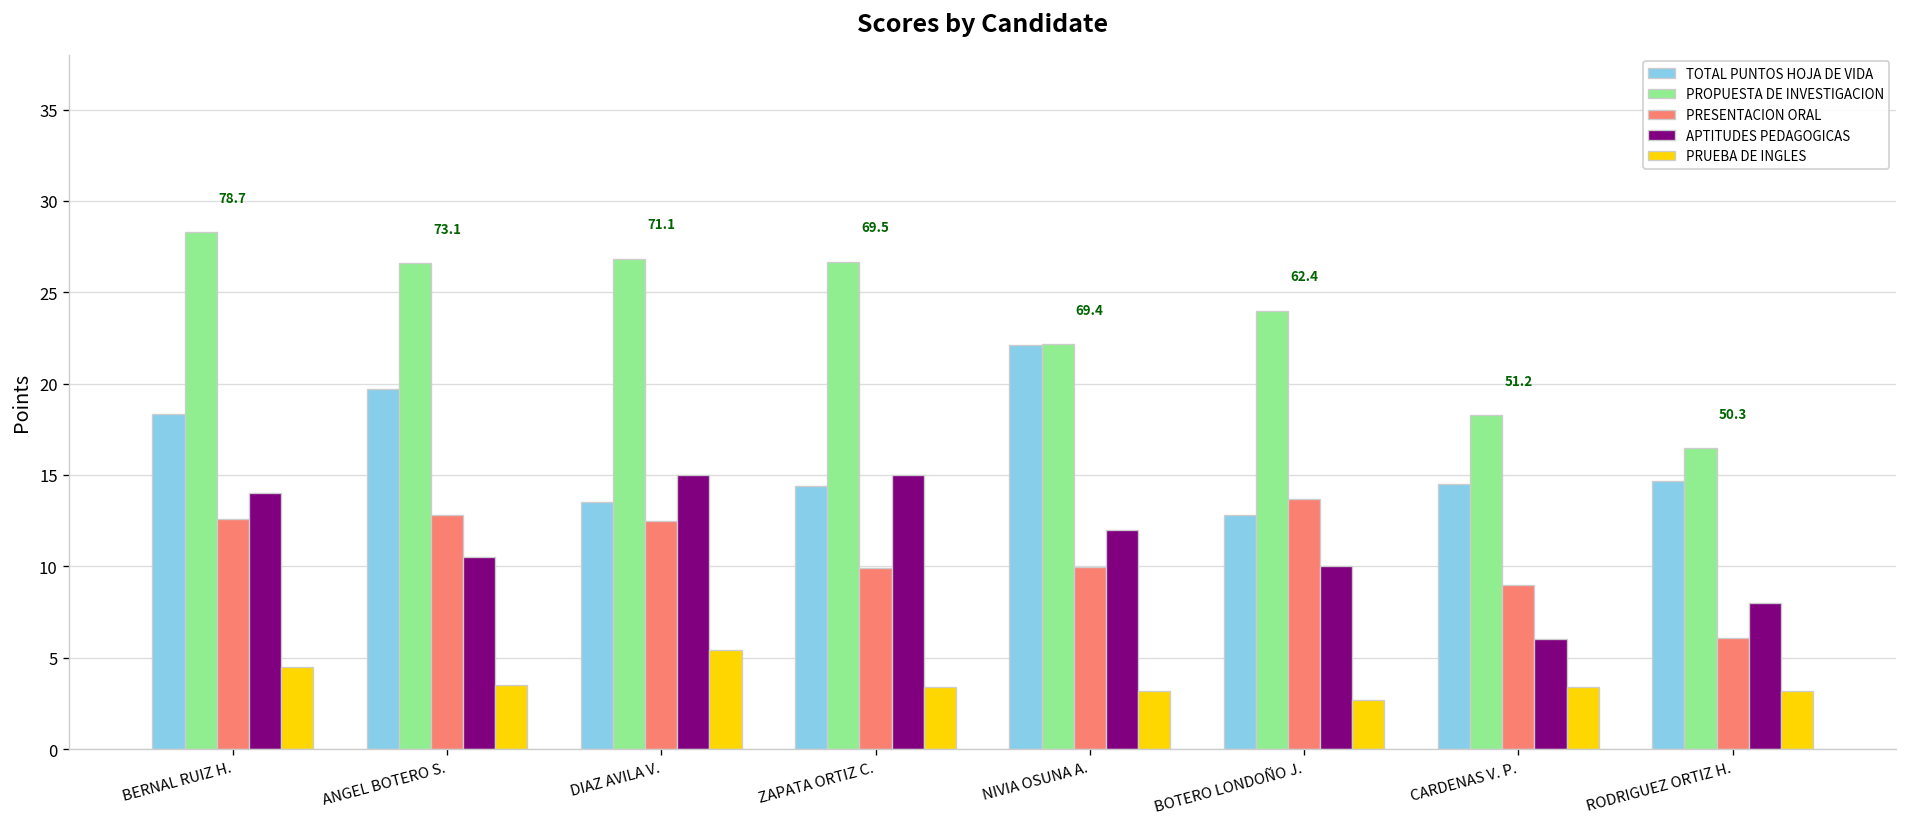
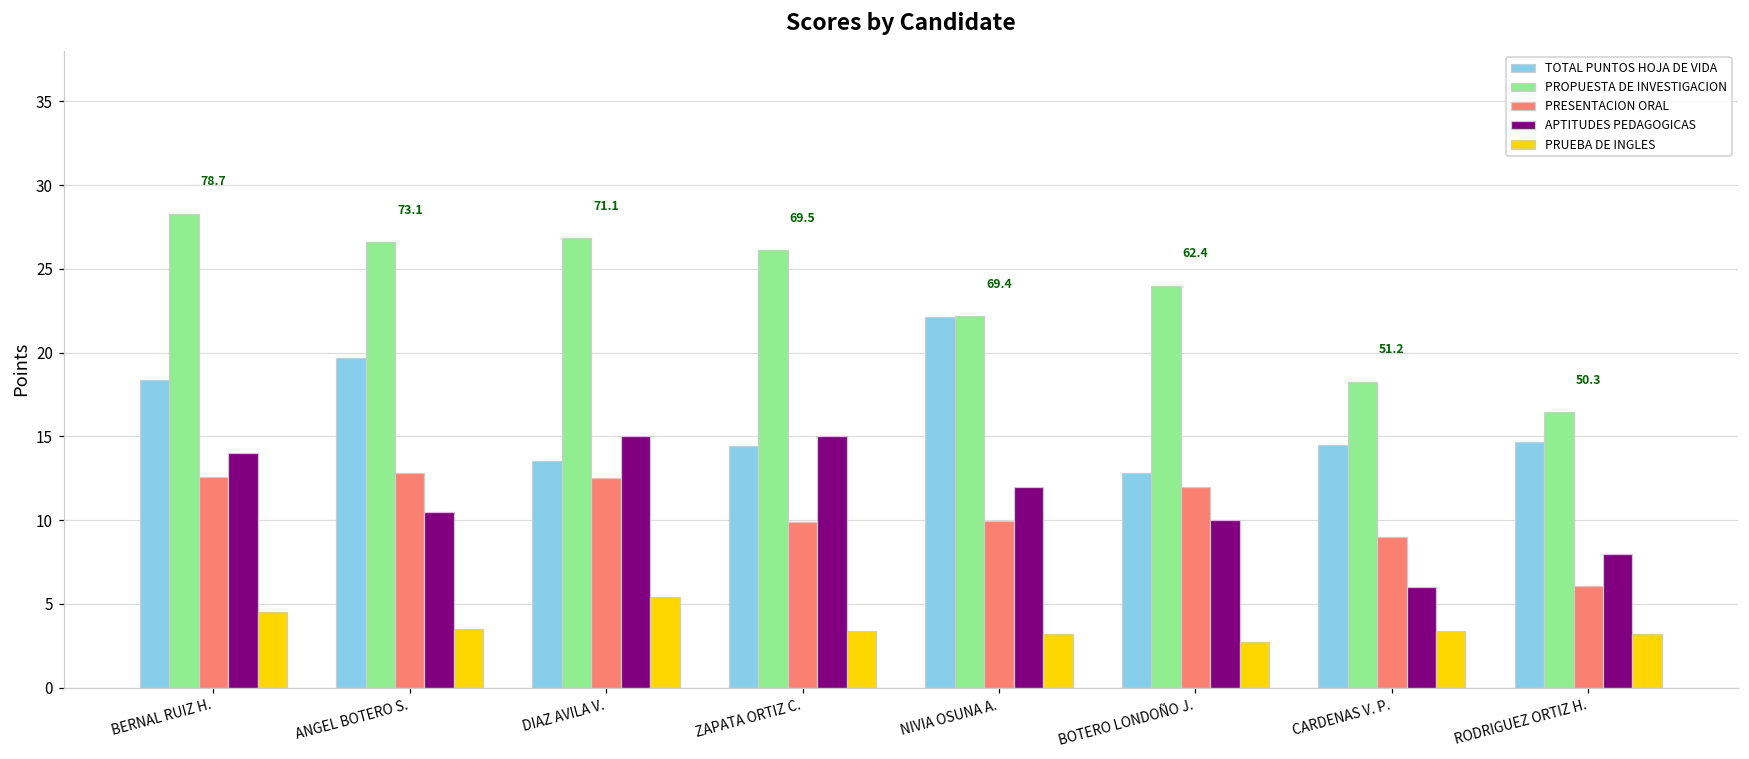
PROPUESTA DE INVESTIGACION, ZAPATA ORTIZ C.: 26.7 -> 26.1
PRESENTACION ORAL, BOTERO LONDOÑO J.: 13.7 -> 12.0
